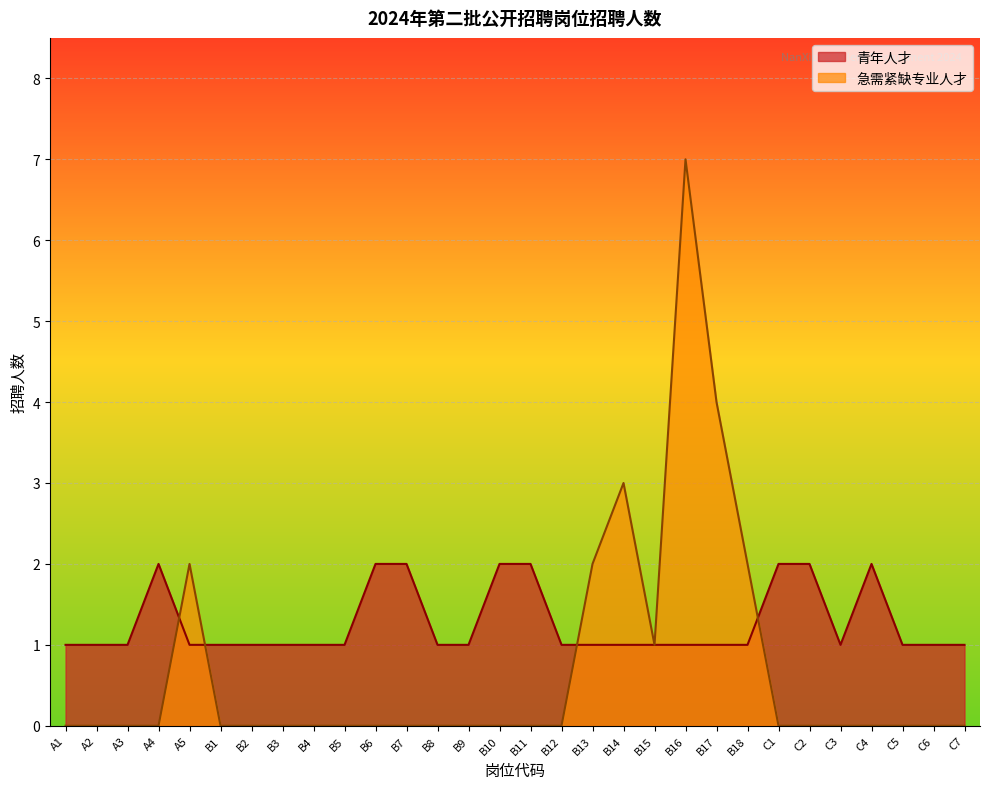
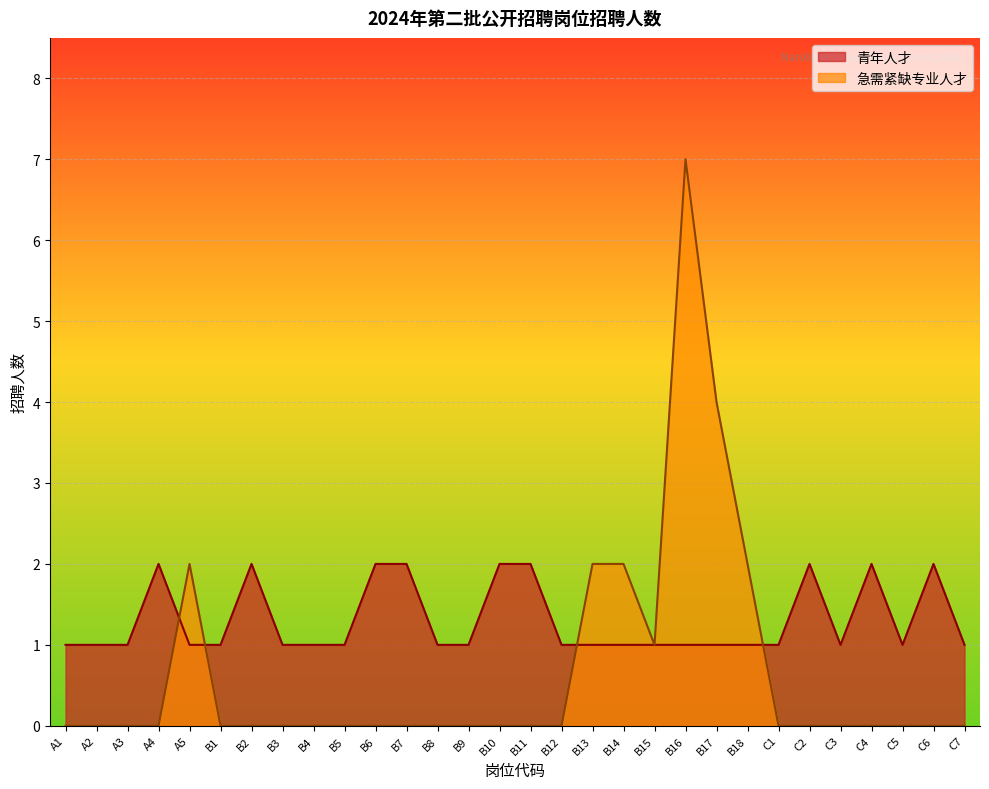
青年人才, B2: 1 -> 2
急需紧缺专业人才, B14: 3 -> 2
青年人才, C1: 2 -> 1
青年人才, C6: 1 -> 2
